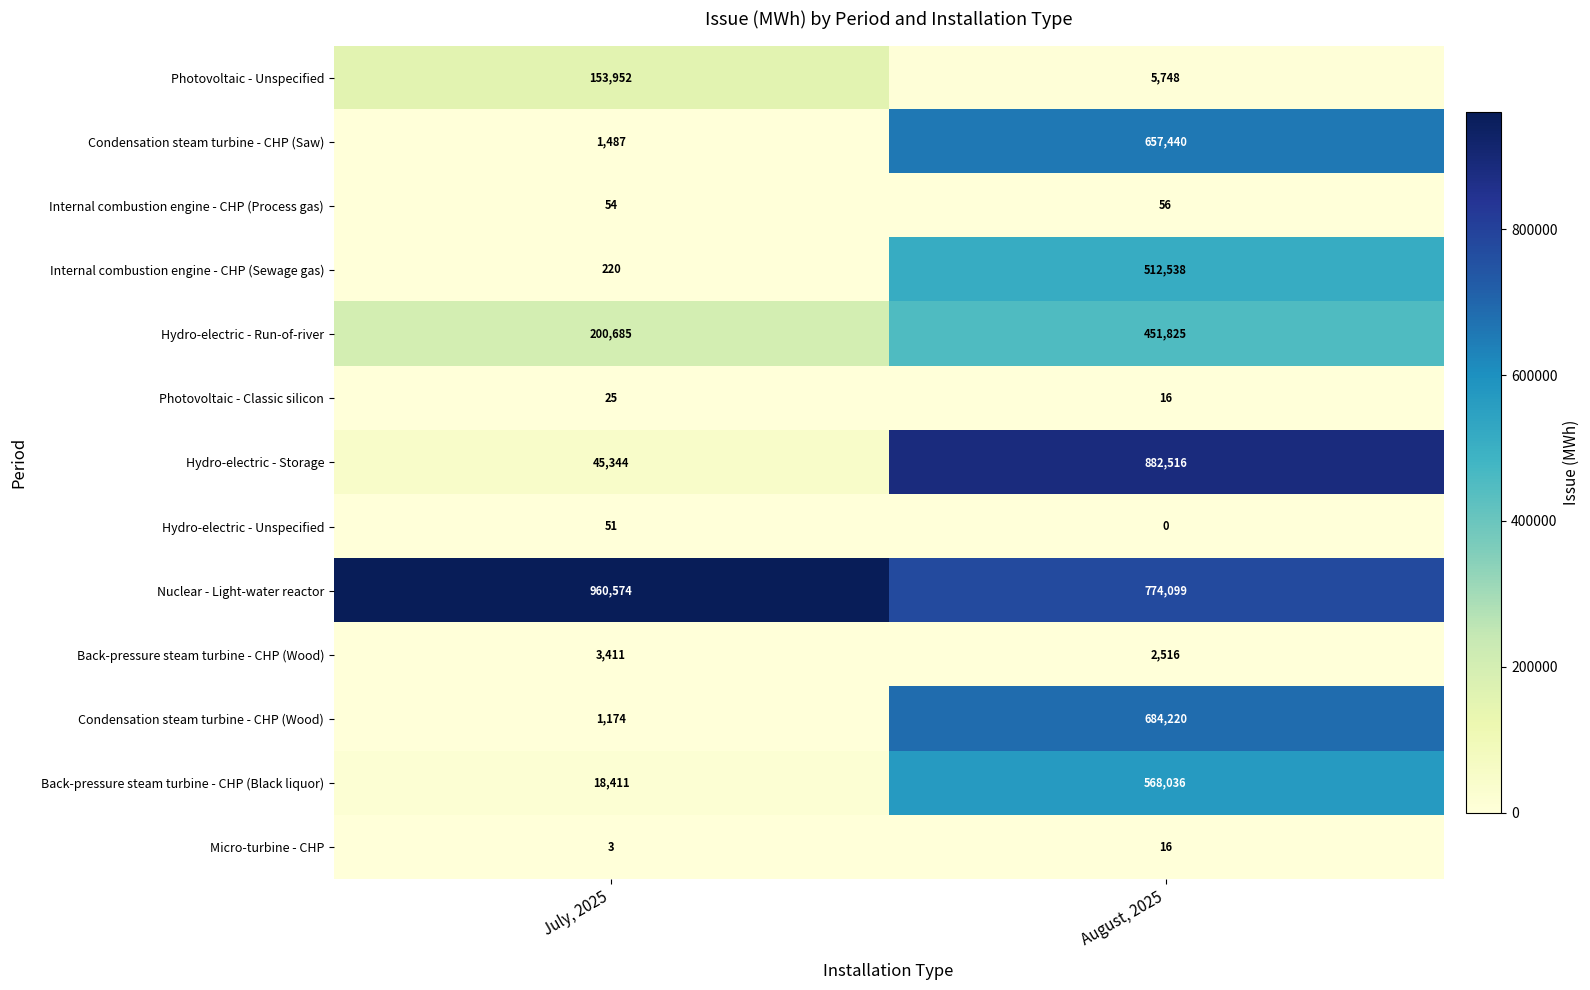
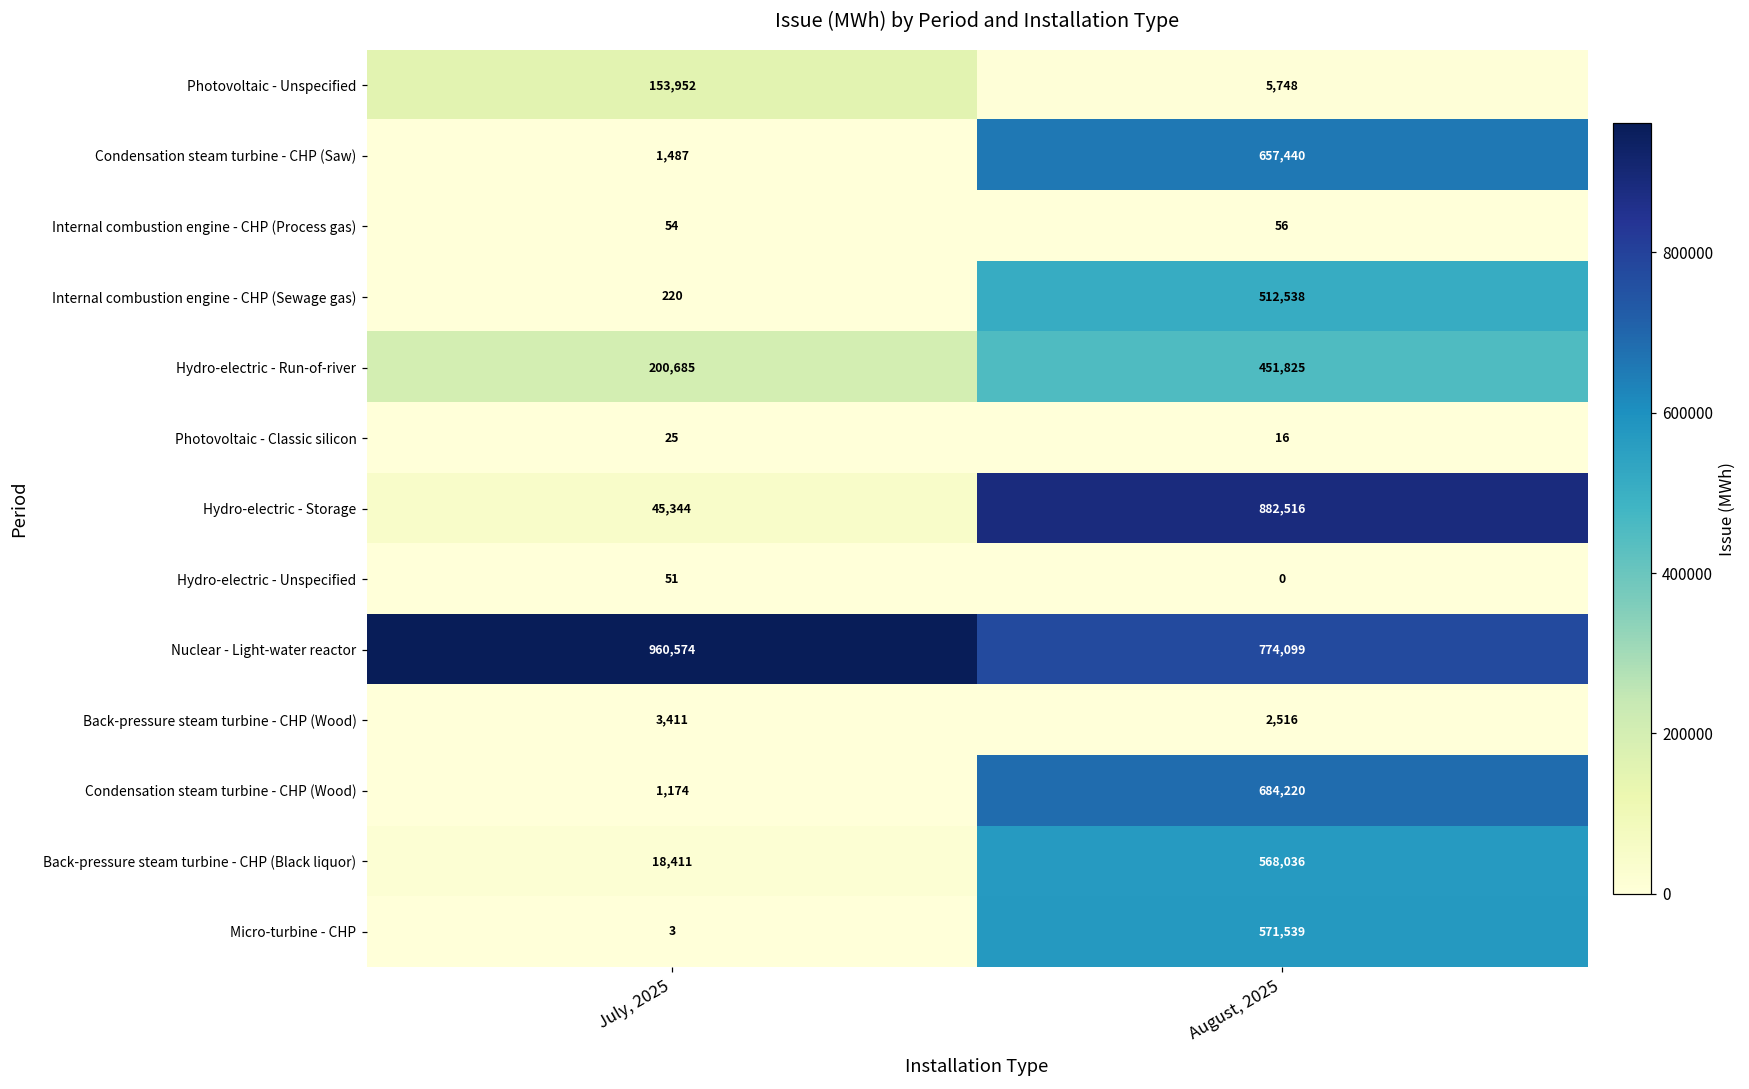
Micro-turbine - CHP, August, 2025: 16 -> 571,539
